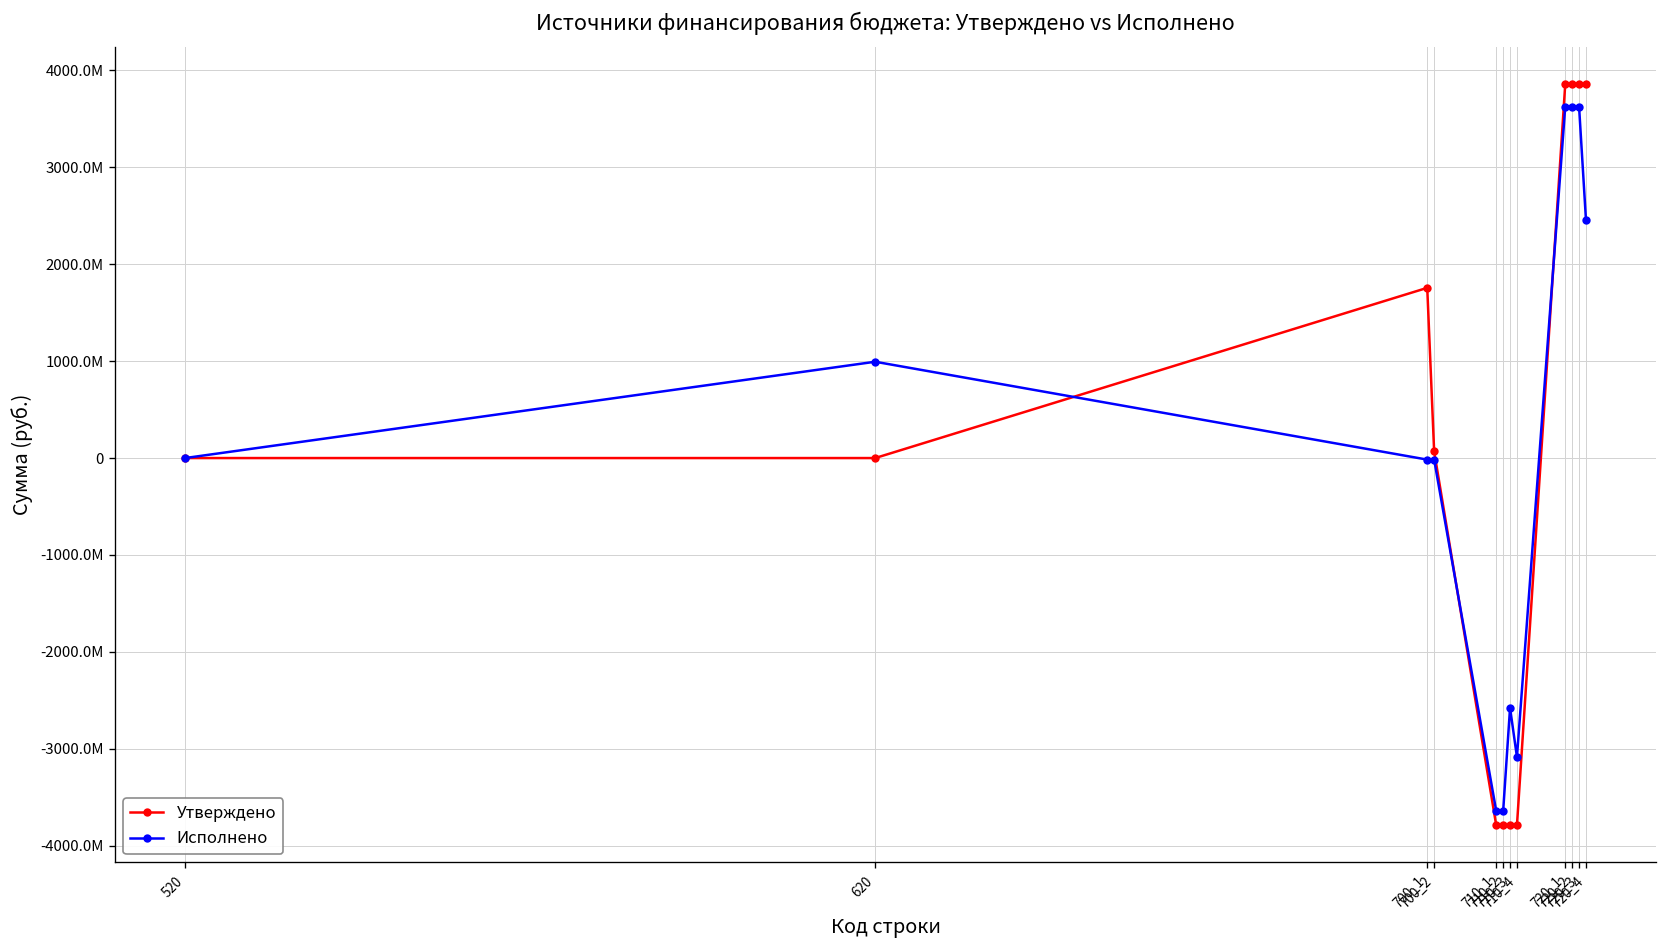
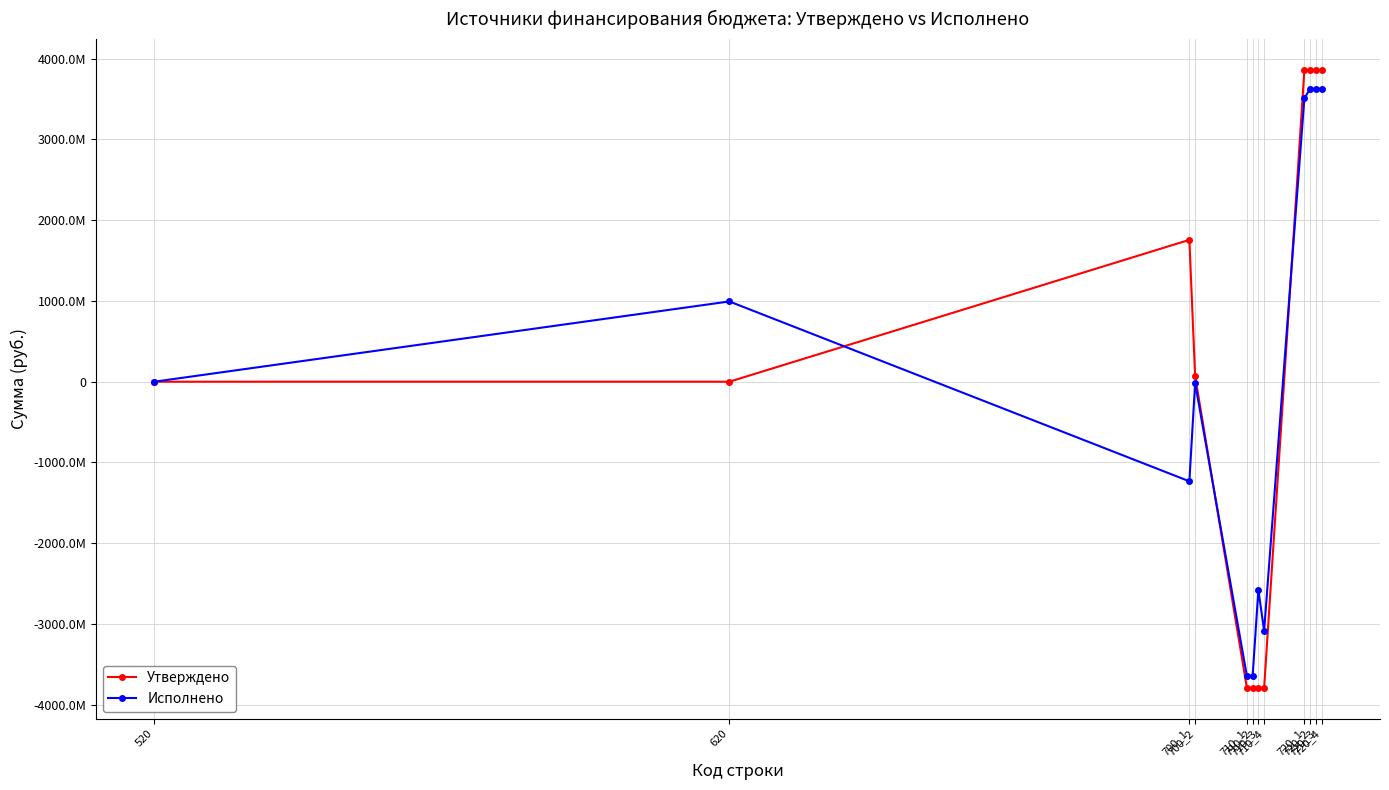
Исполнено, 700_1: 0 -> -1200000000
Исполнено, 720_1: 3600000000 -> 3500000000
Исполнено, 720_4: 2500000000 -> 3600000000
